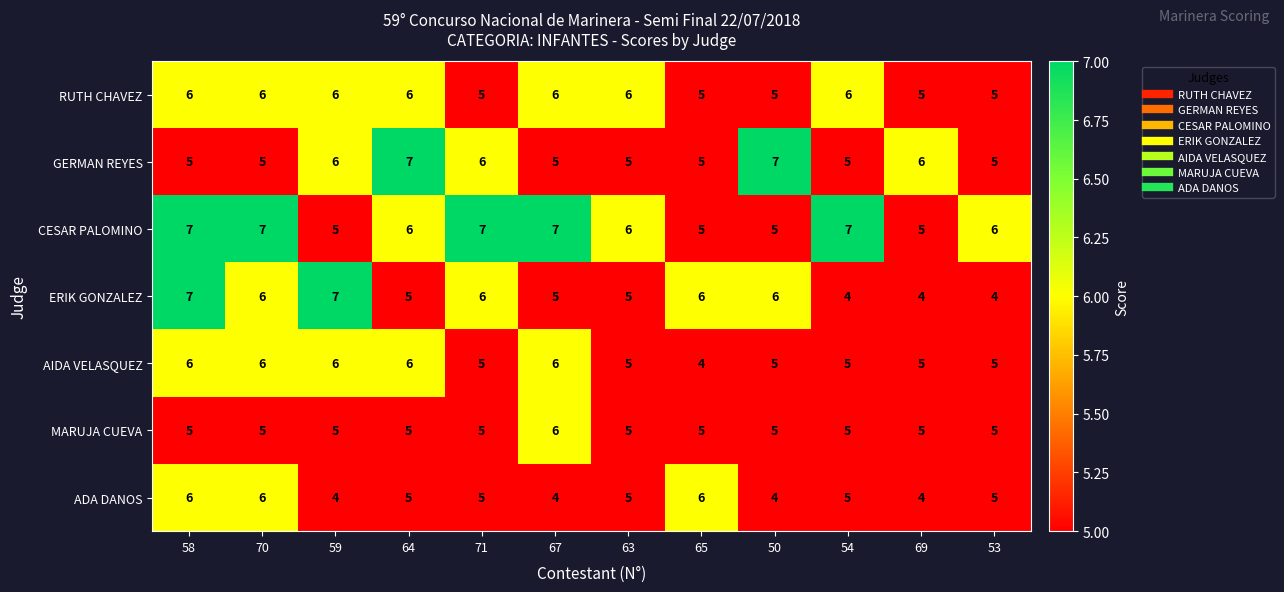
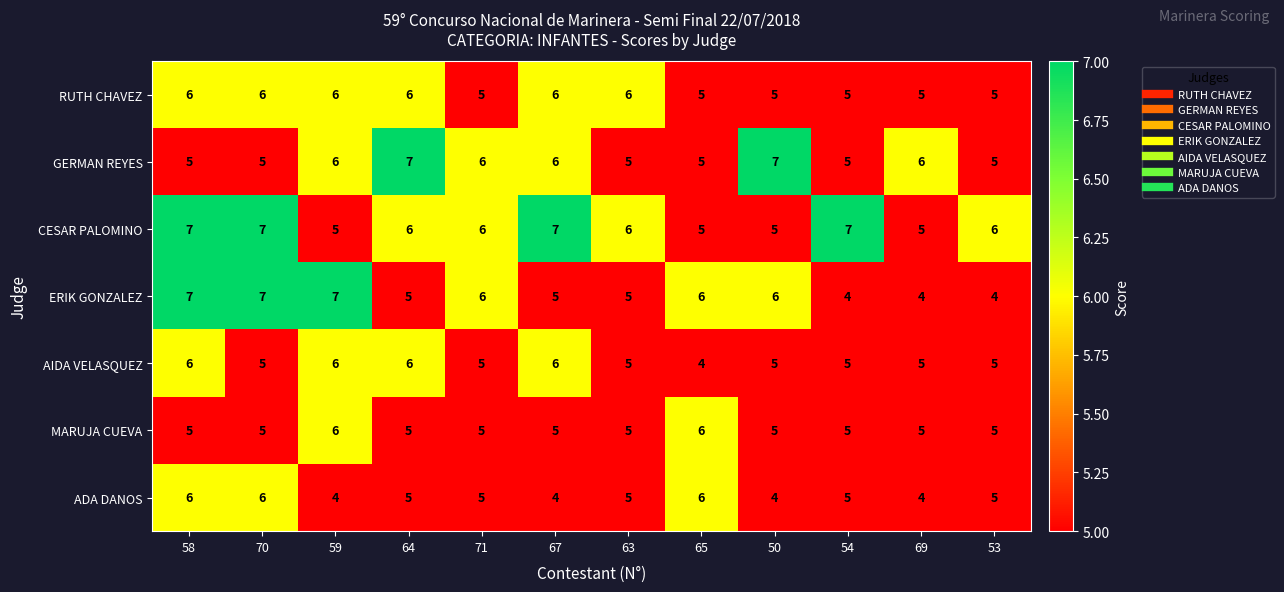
RUTH CHAVEZ, 54: 6 -> 5
GERMAN REYES, 67: 5 -> 6
CESAR PALOMINO, 71: 7 -> 6
ERIK GONZALEZ, 70: 6 -> 7
AIDA VELASQUEZ, 70: 6 -> 5
MARUJA CUEVA, 59: 5 -> 6
MARUJA CUEVA, 67: 6 -> 5
MARUJA CUEVA, 65: 5 -> 6
